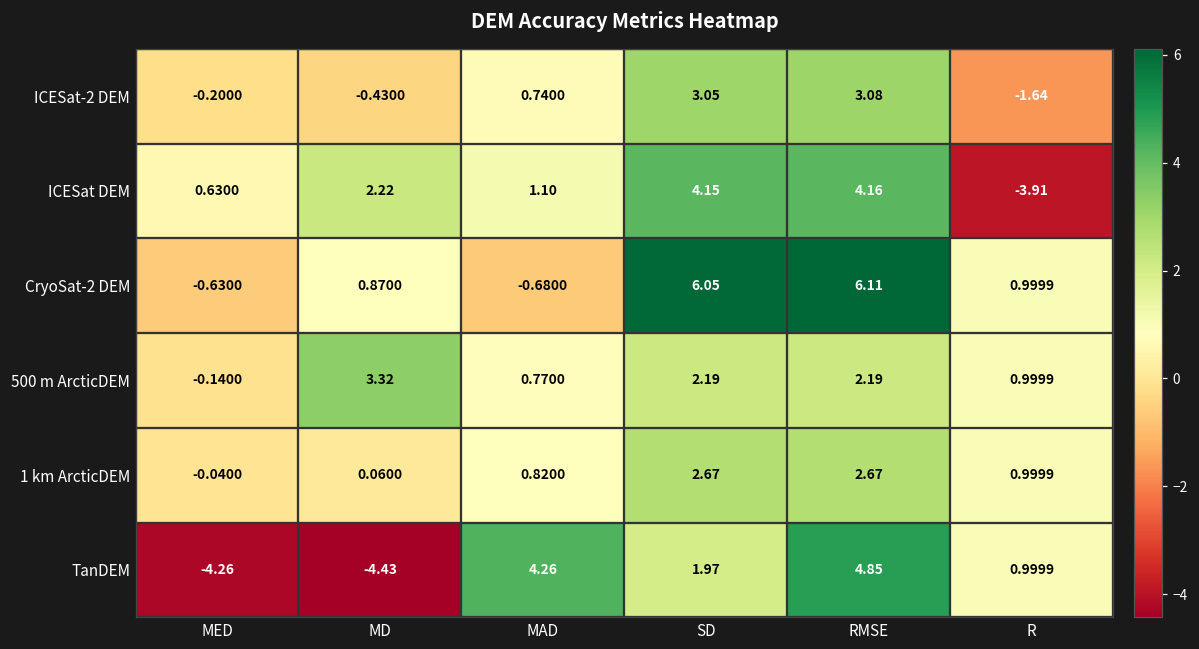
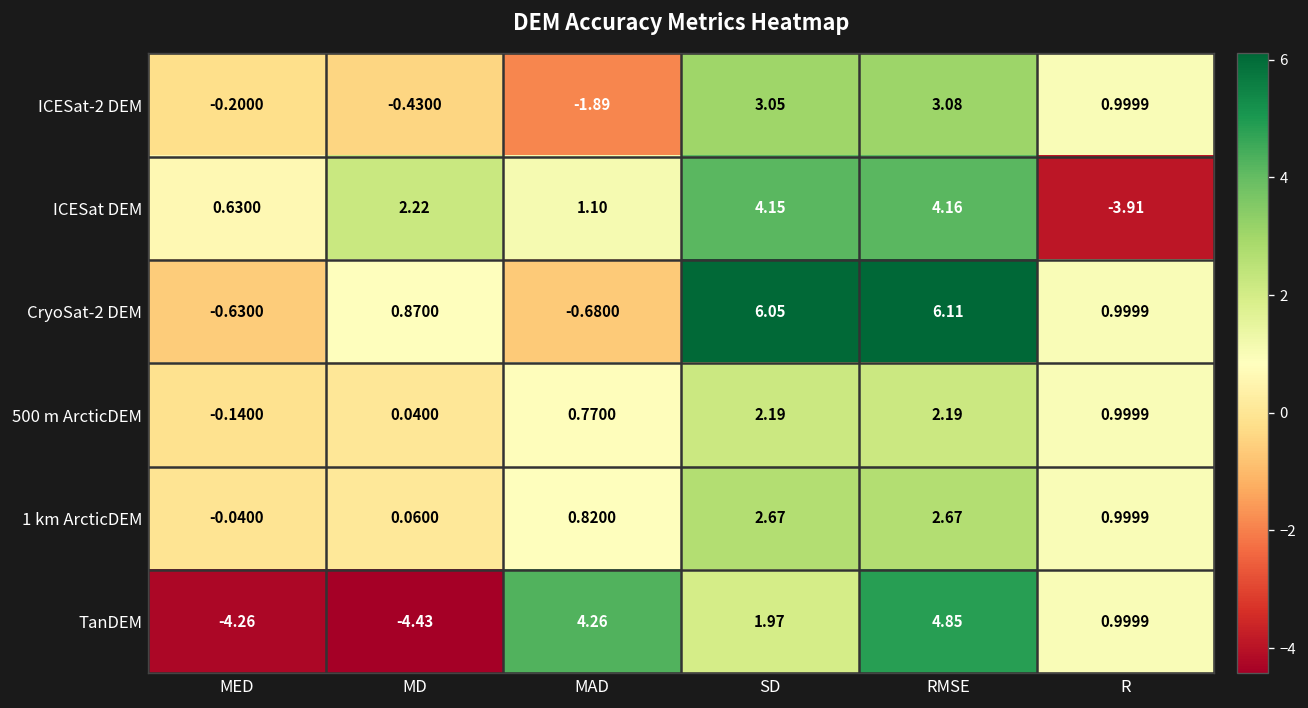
ICESat-2 DEM, MAD: 0.7400 -> -1.89
ICESat-2 DEM, R: -1.64 -> 0.9999
500 m ArcticDEM, MD: 3.32 -> 0.0400
